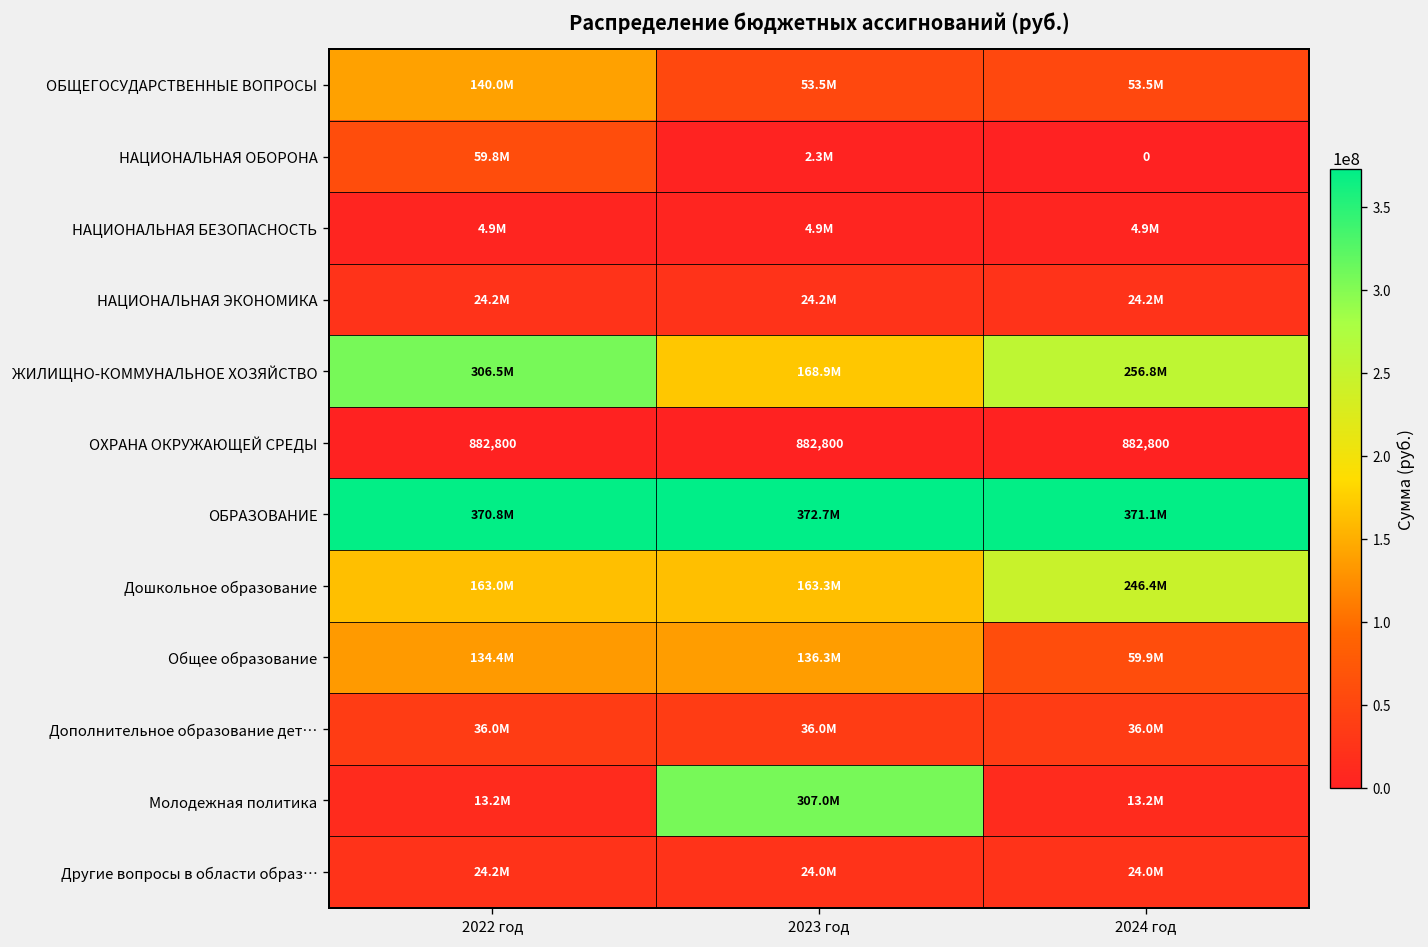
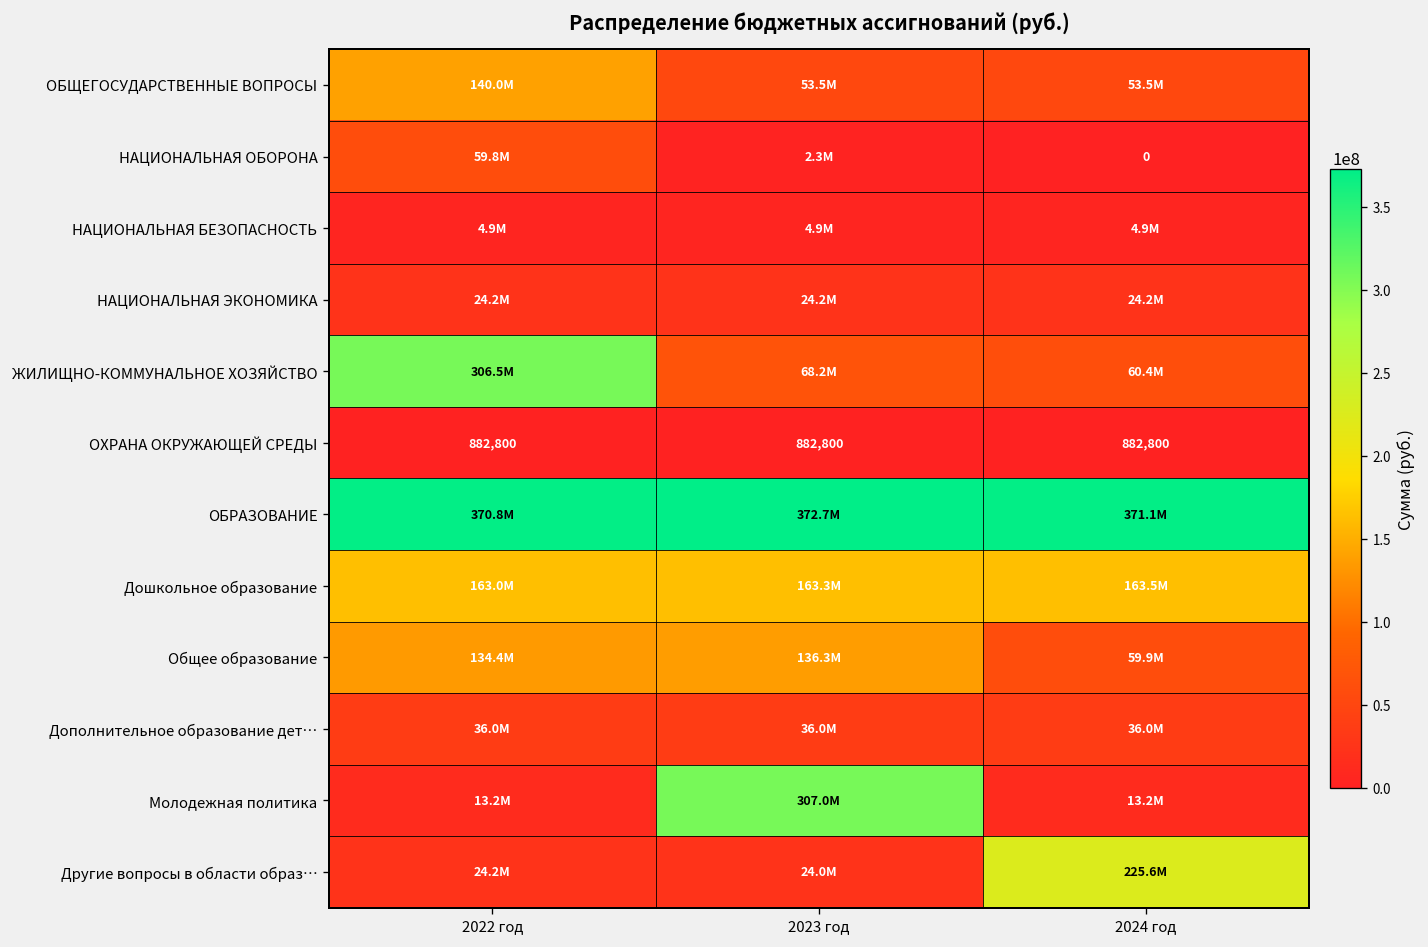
ЖИЛИЩНО-КОММУНАЛЬНОЕ ХОЗЯЙСТВО, 2023 год: 168.9M -> 68.2M
ЖИЛИЩНО-КОММУНАЛЬНОЕ ХОЗЯЙСТВО, 2024 год: 256.8M -> 60.4M
Дошкольное образование, 2024 год: 246.4M -> 163.5M
Другие вопросы в области образ…, 2024 год: 24.0M -> 225.6M
